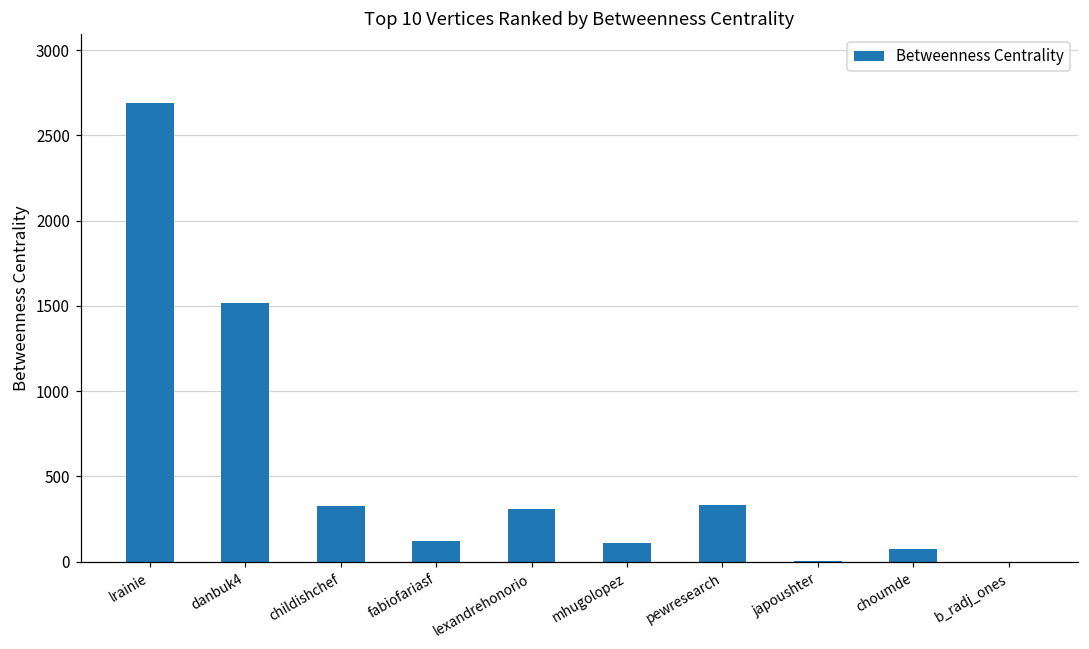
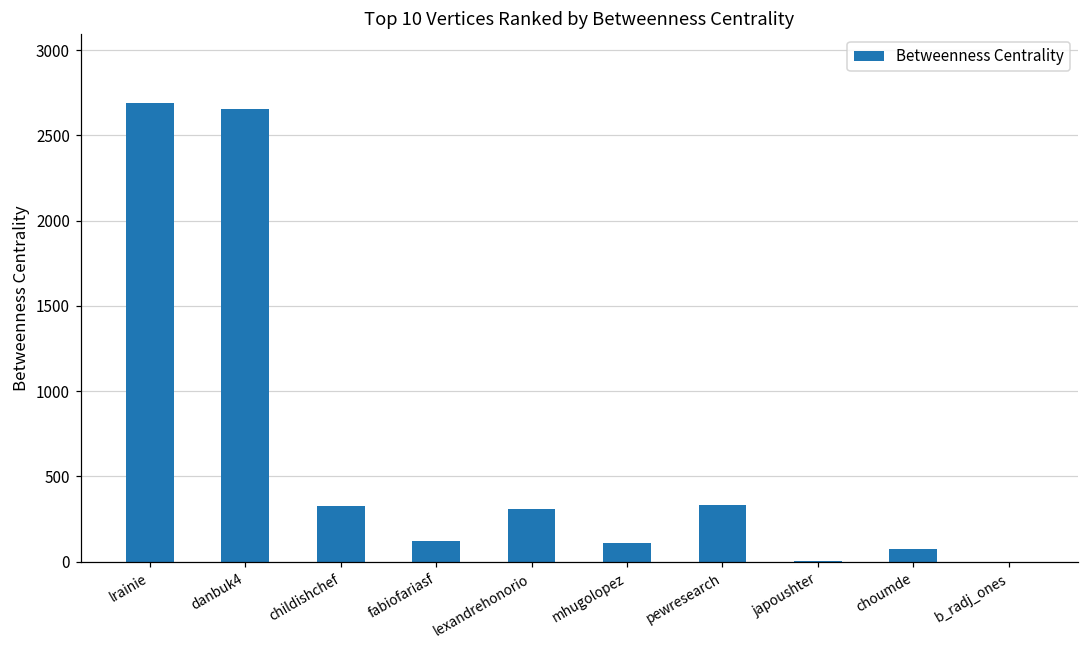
danbuk4: 1520 -> 2660
